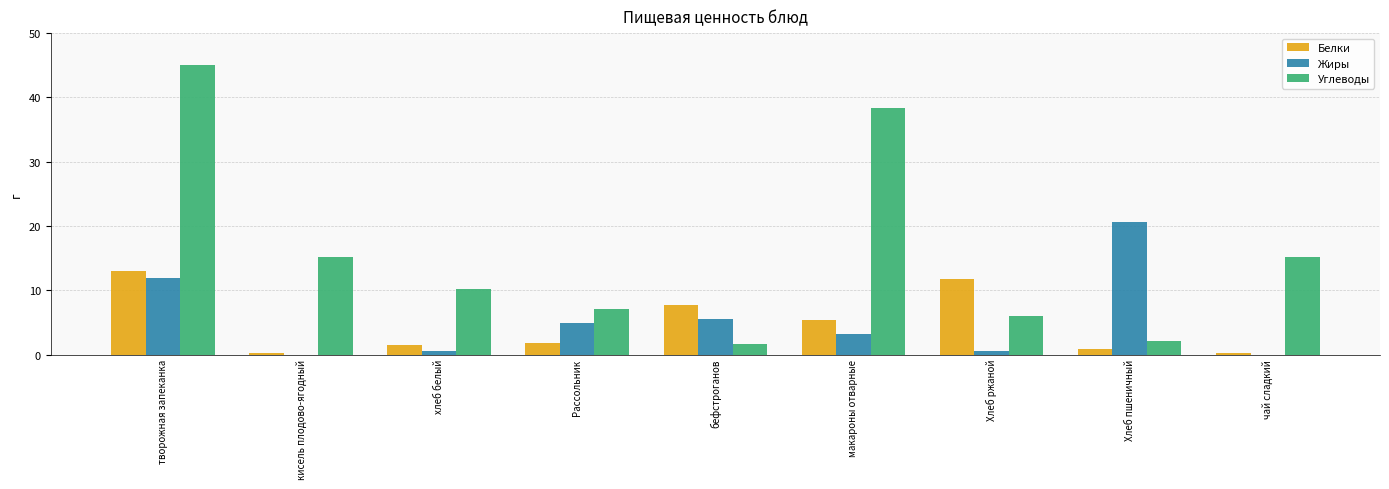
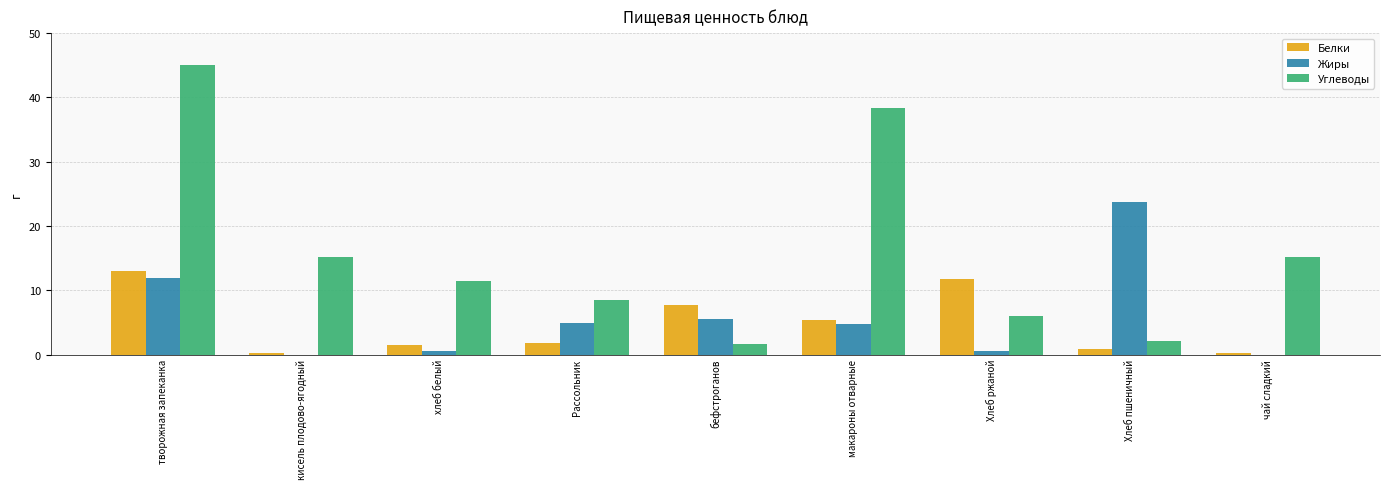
Углеводы, хлеб белый: 10 -> 12
Углеводы, Рассольник: 7 -> 9
Жиры, макароны отварные: 3 -> 5
Жиры, Хлеб пшеничный: 21 -> 24
